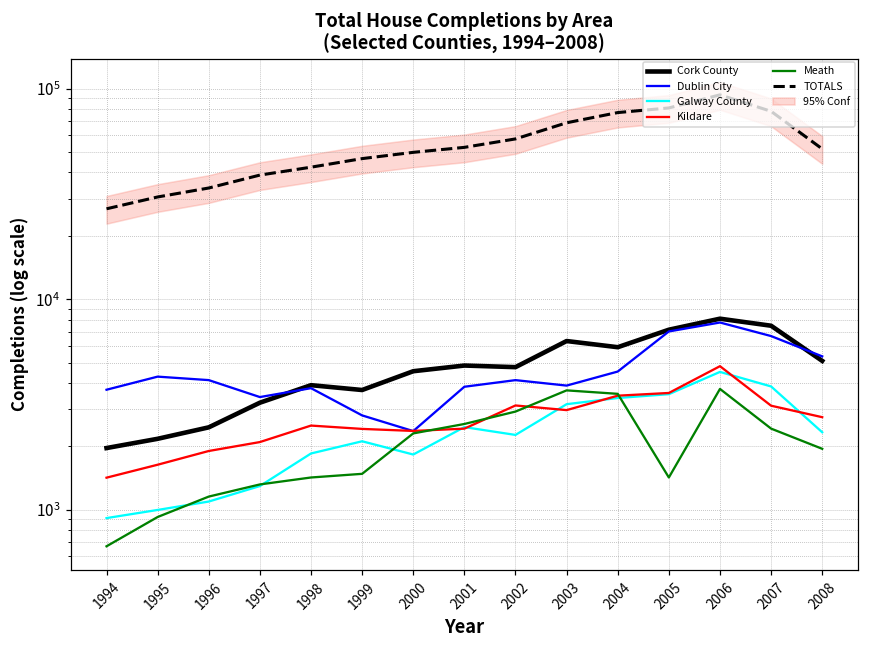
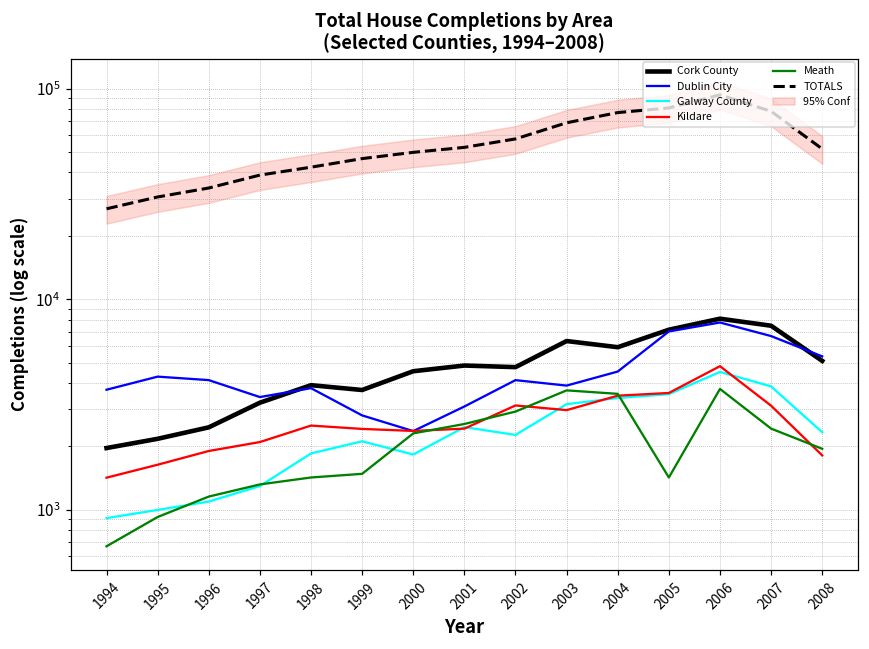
Dublin City, 2001: 3800 -> 3100
Kildare, 2008: 2800 -> 1800
